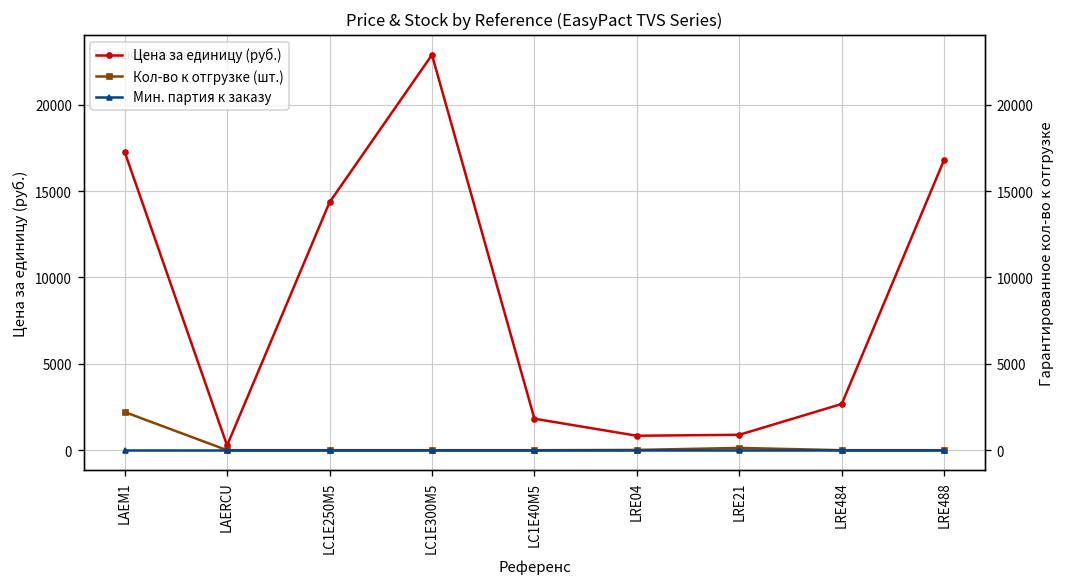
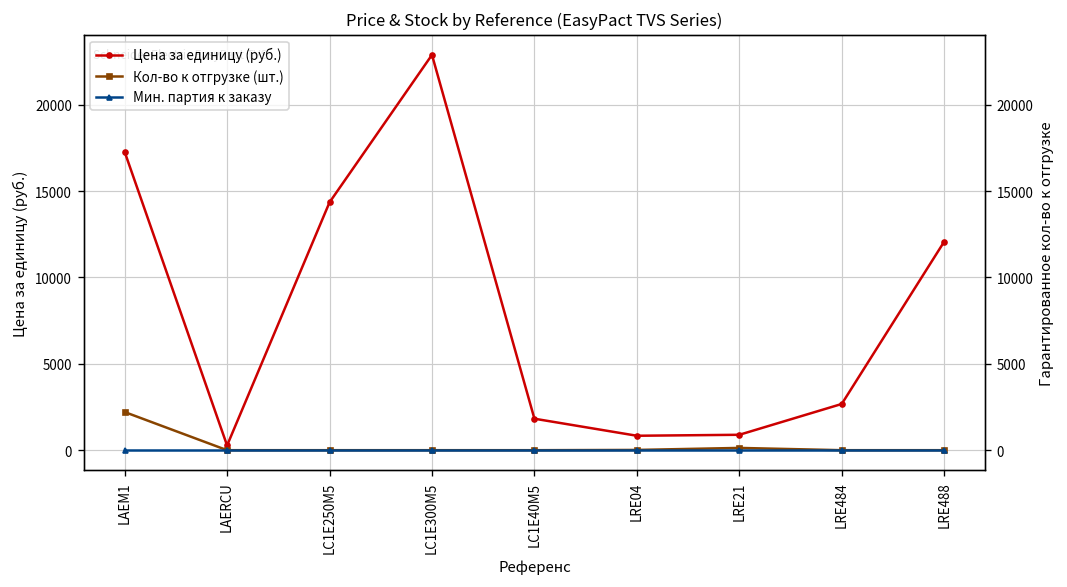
Цена за единицу (руб.), LRE488: 16800 -> 12100
